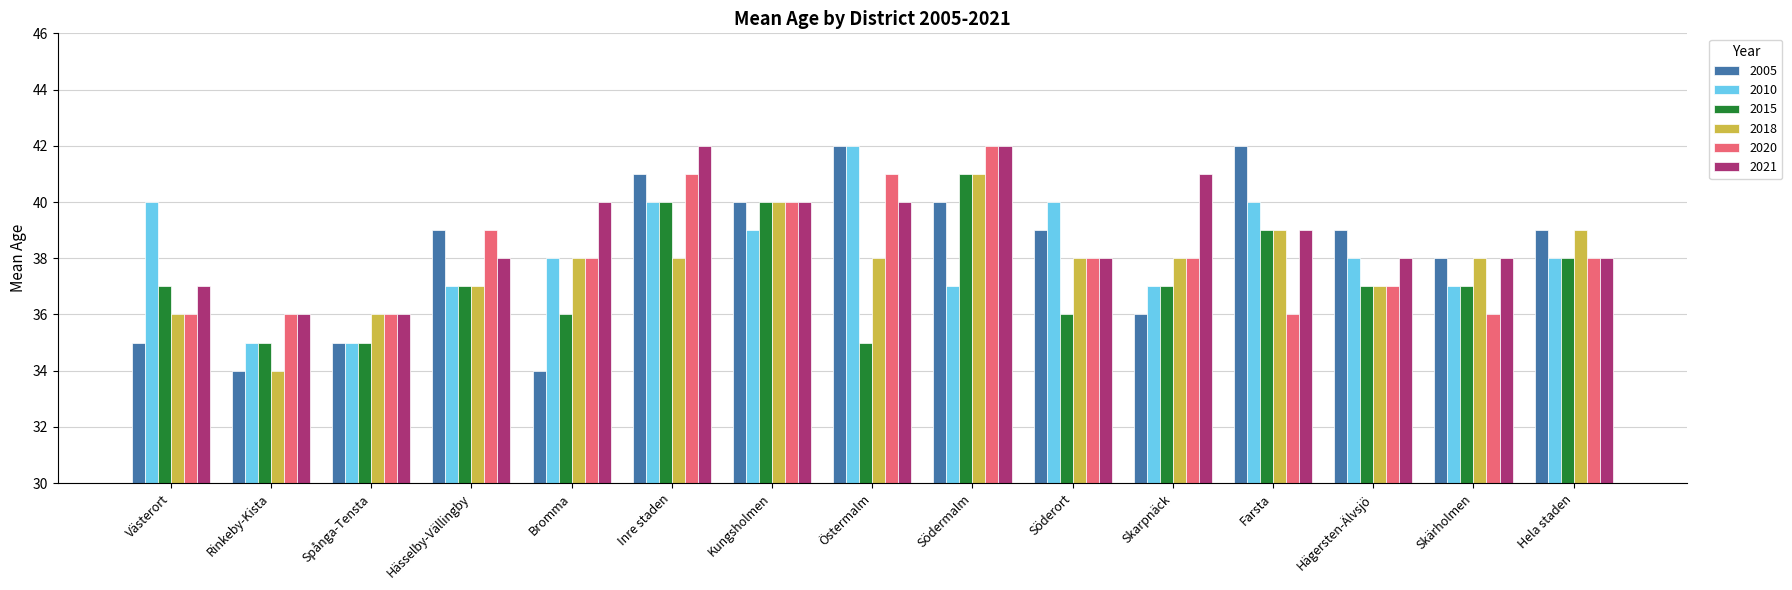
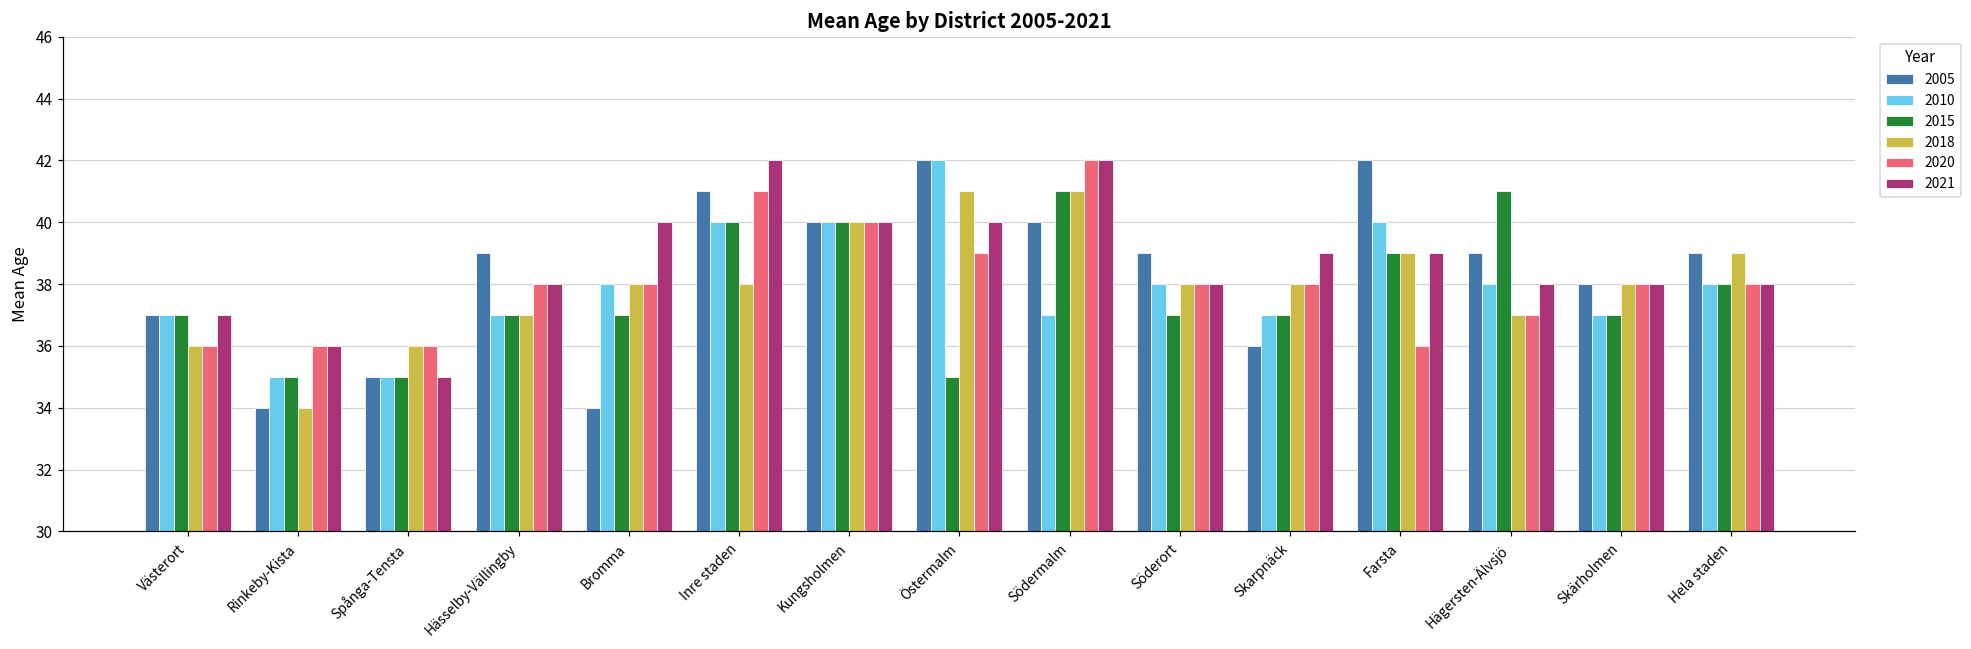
2005, Västerort: 35 -> 37
2010, Västerort: 40 -> 37
2021, Spånga-Tensta: 36 -> 35
2020, Hässelby-Vällingby: 39 -> 38
2015, Bromma: 36 -> 37
2010, Kungsholmen: 39 -> 40
2018, Östermalm: 38 -> 41
2020, Östermalm: 41 -> 39
2010, Söderort: 40 -> 38
2015, Söderort: 36 -> 37
2021, Skarpnäck: 41 -> 39
2015, Hägersten-Älvsjö: 37 -> 41
2020, Skärholmen: 36 -> 38
